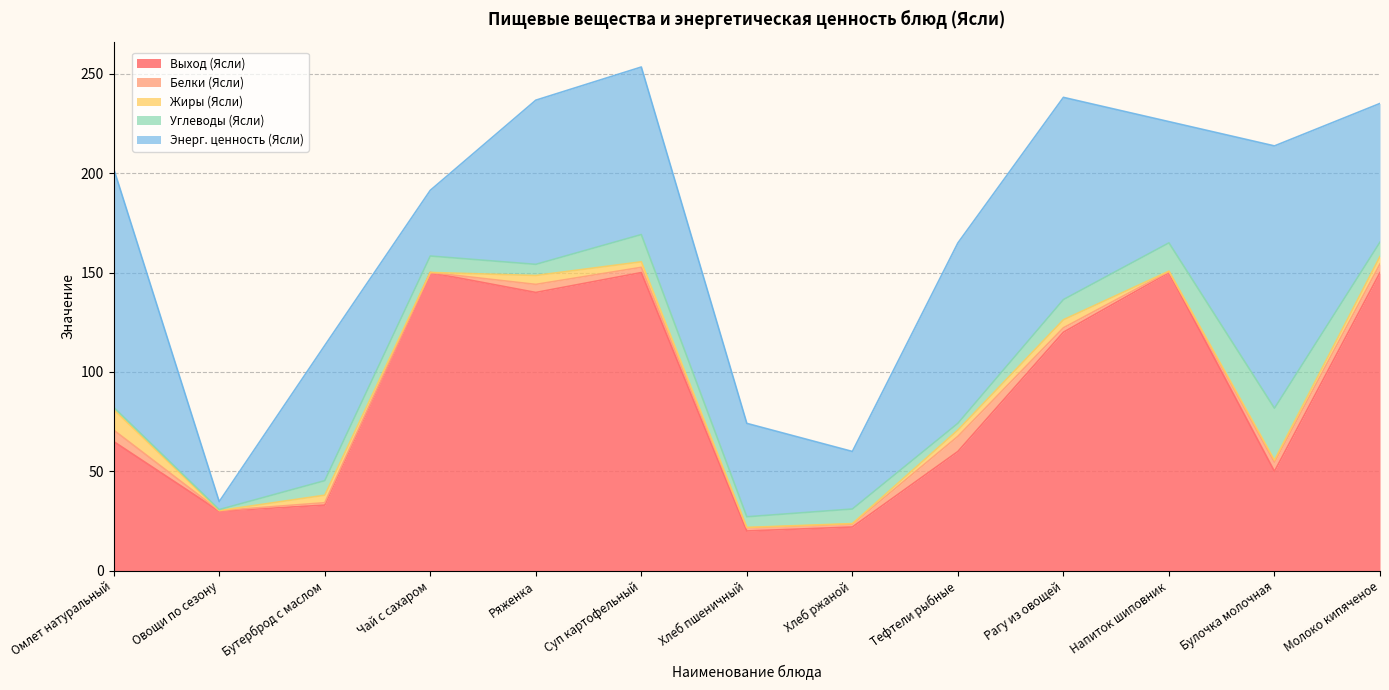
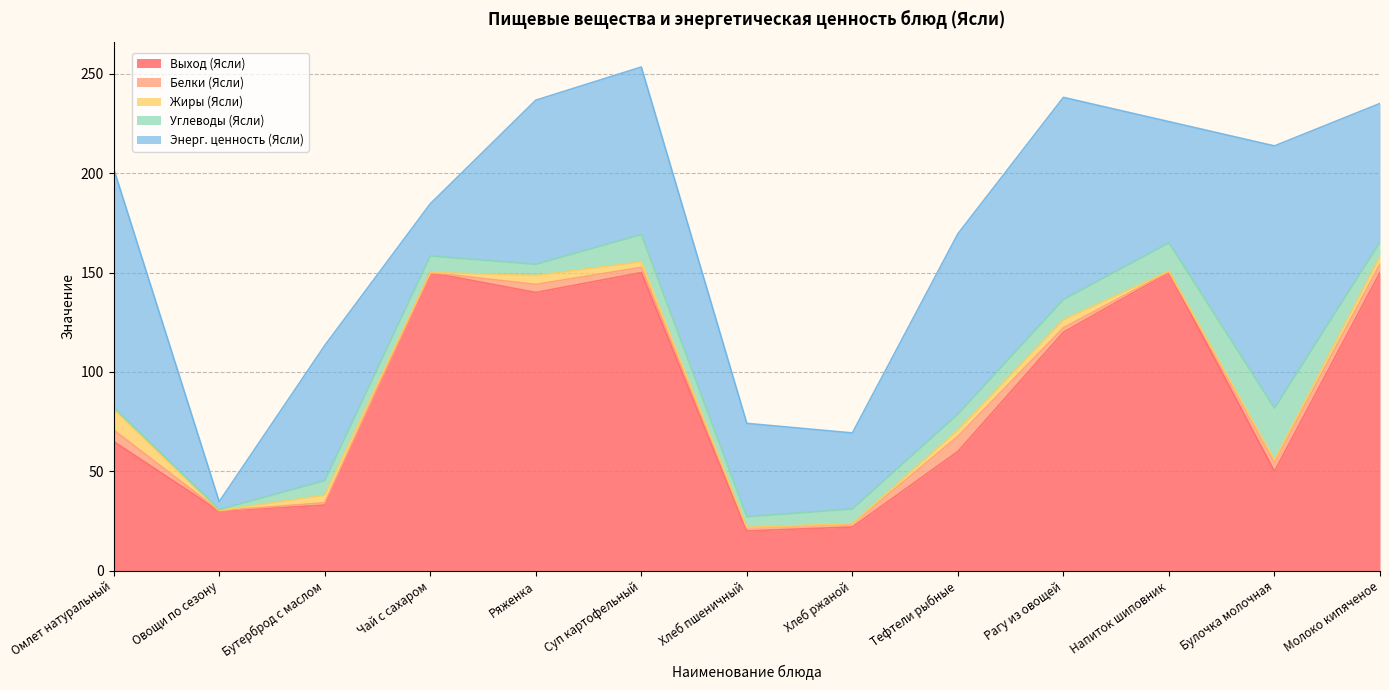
Энерг. ценность (Ясли), Чай с сахаром: 33 -> 26
Энерг. ценность (Ясли), Хлеб ржаной: 29 -> 38
Углеводы (Ясли), Тефтели рыбные: 3 -> 8
